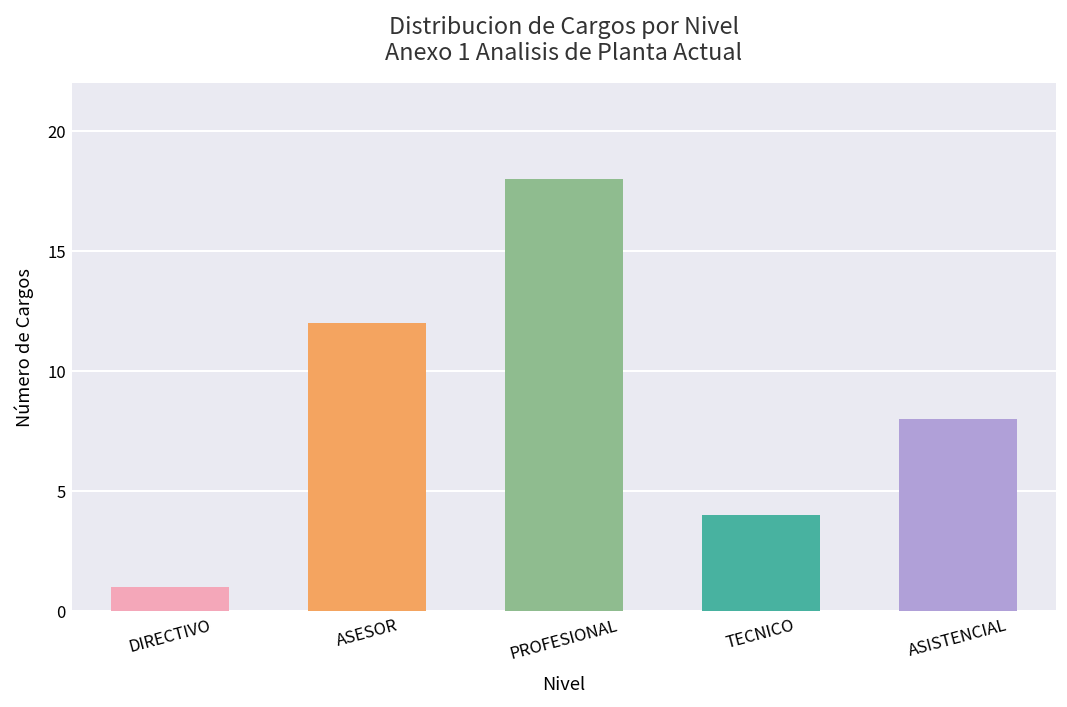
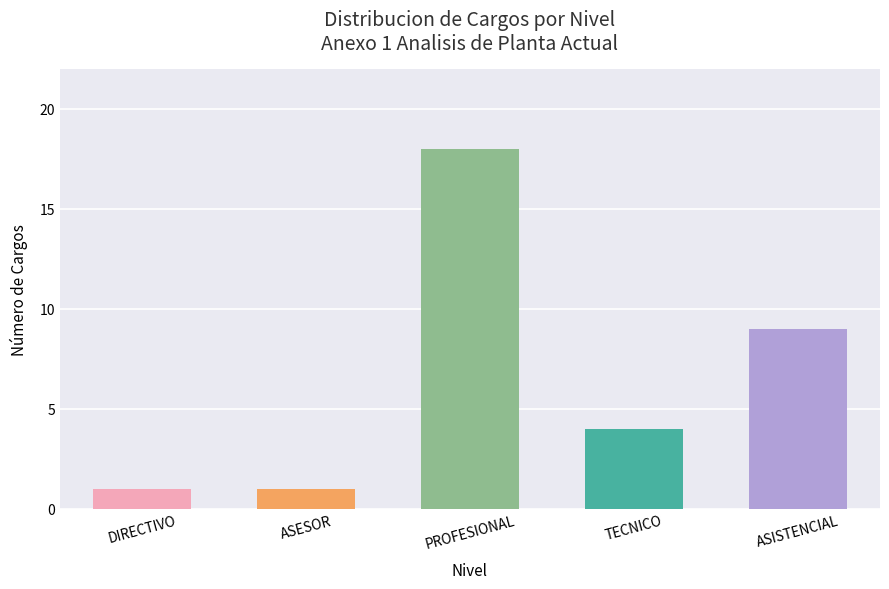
ASESOR: 12 -> 1
ASISTENCIAL: 8 -> 9
